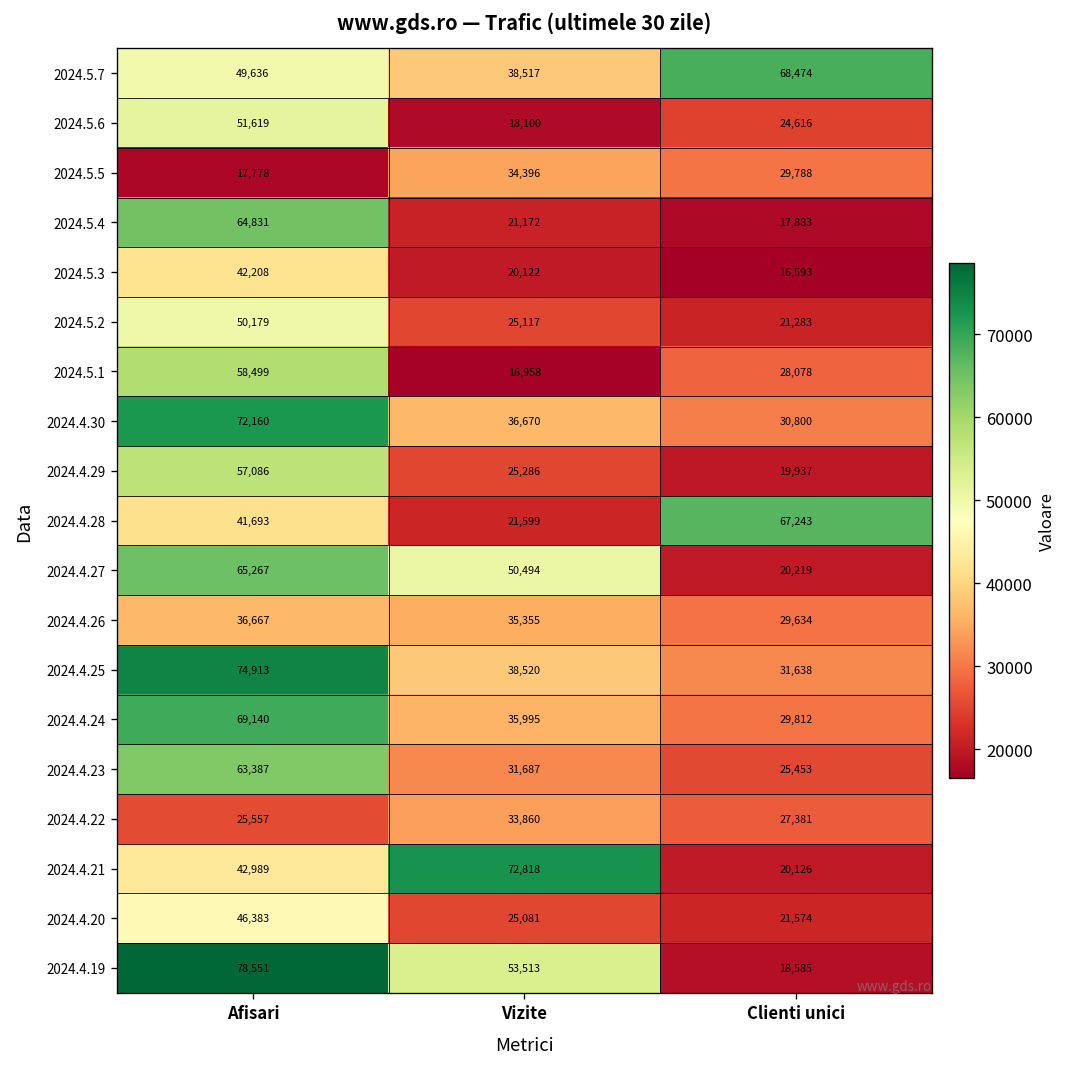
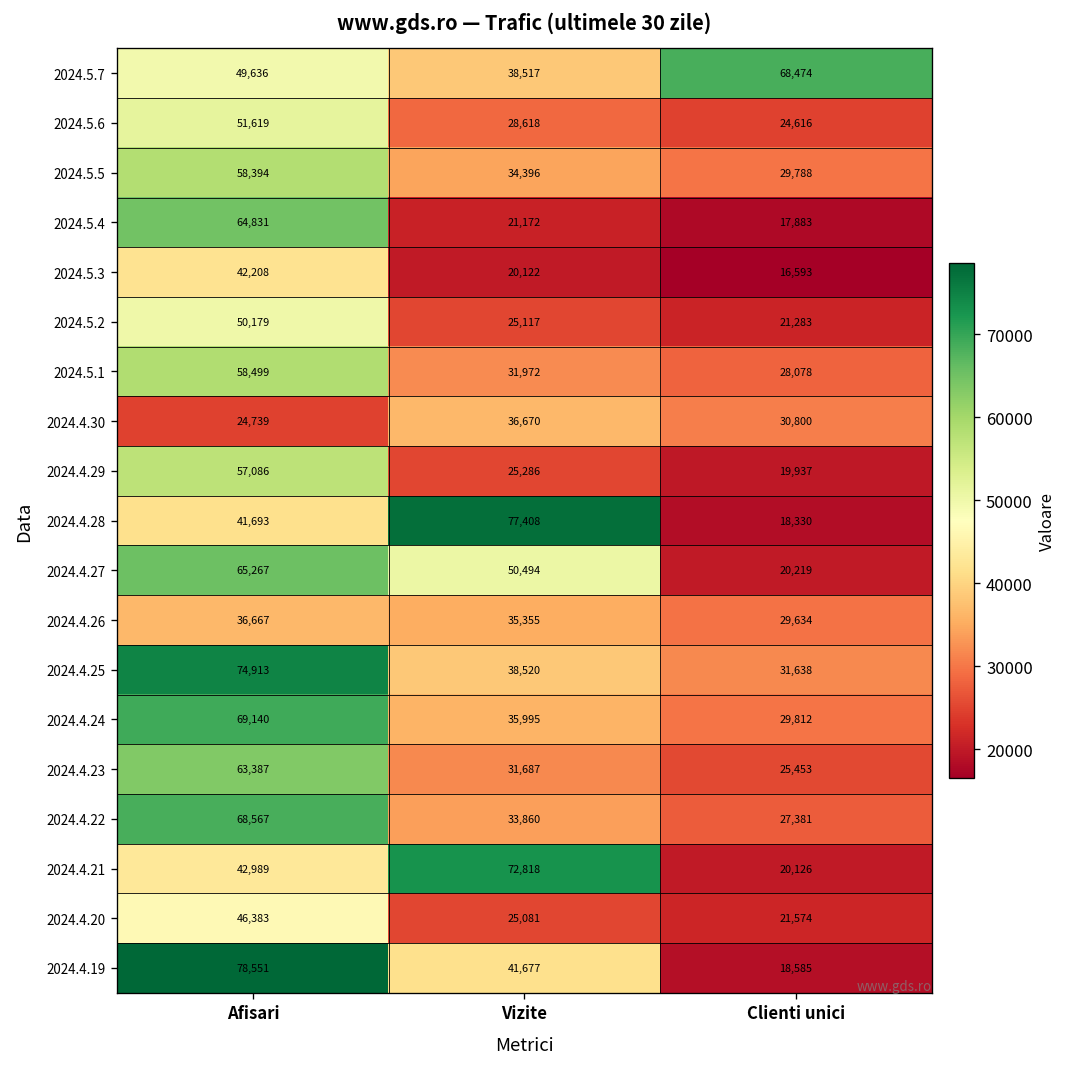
2024.5.6, Vizite: 18,100 -> 28,618
2024.5.5, Afisari: 17,778 -> 58,394
2024.5.1, Vizite: 16,958 -> 31,972
2024.4.30, Afisari: 72,160 -> 24,739
2024.4.28, Vizite: 21,599 -> 77,408
2024.4.28, Clienti unici: 67,243 -> 18,330
2024.4.22, Afisari: 25,557 -> 68,567
2024.4.19, Vizite: 53,513 -> 41,677
